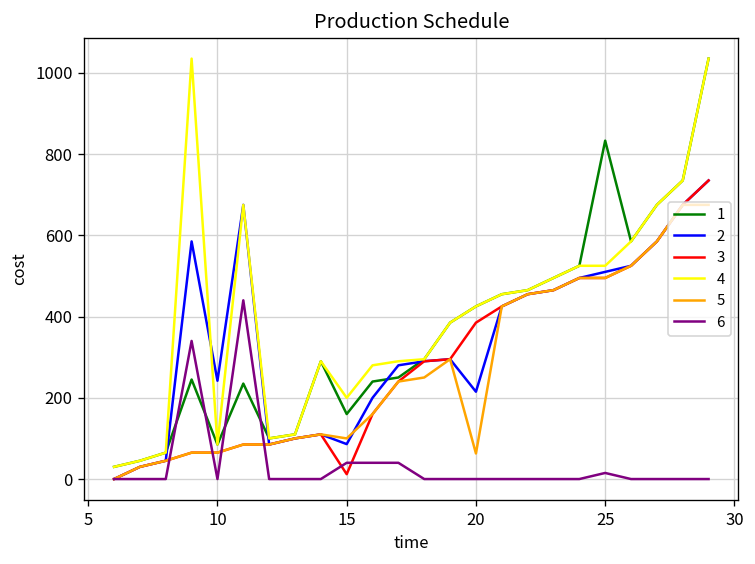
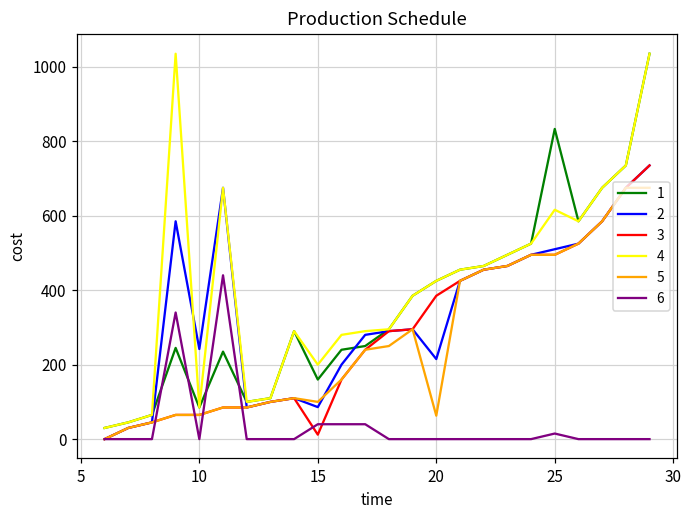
4, 25: 530 -> 620
